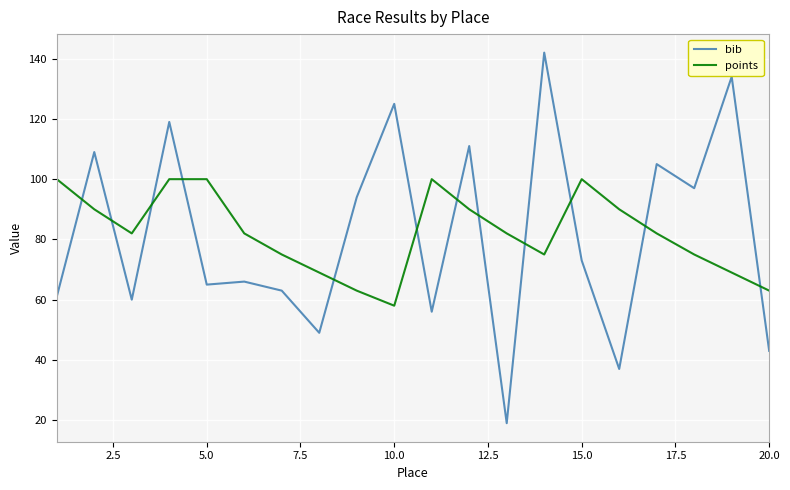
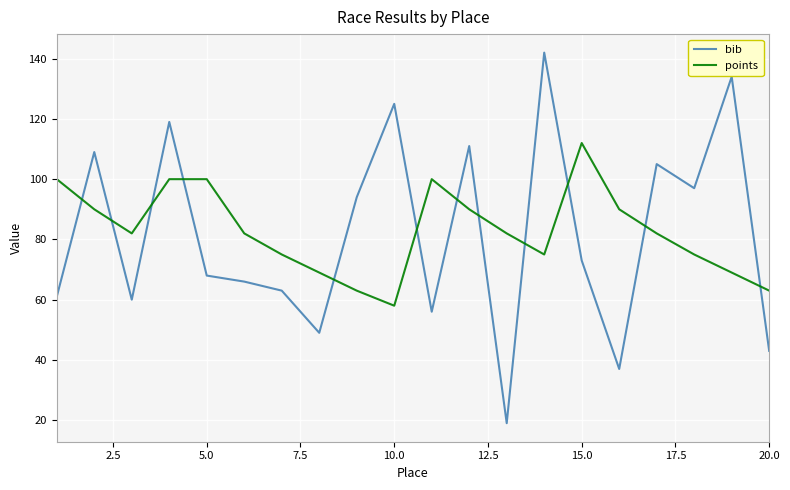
bib, 5.0: 65 -> 68
points, 15.0: 100 -> 112
